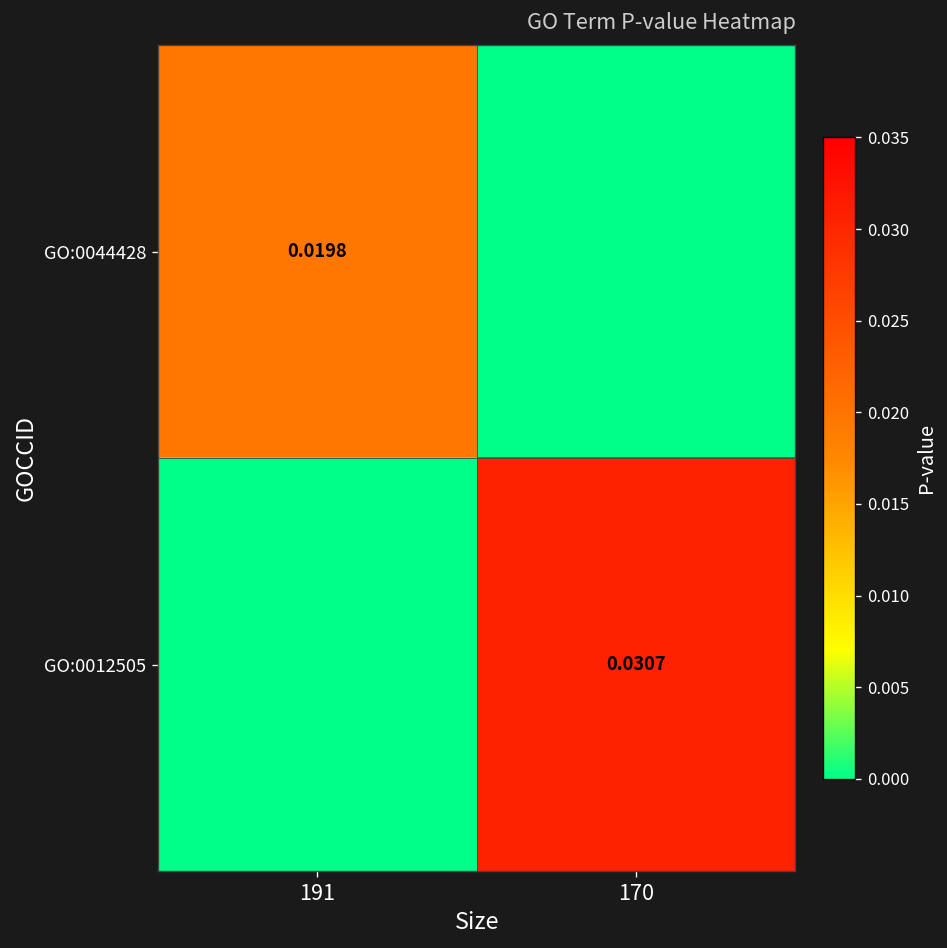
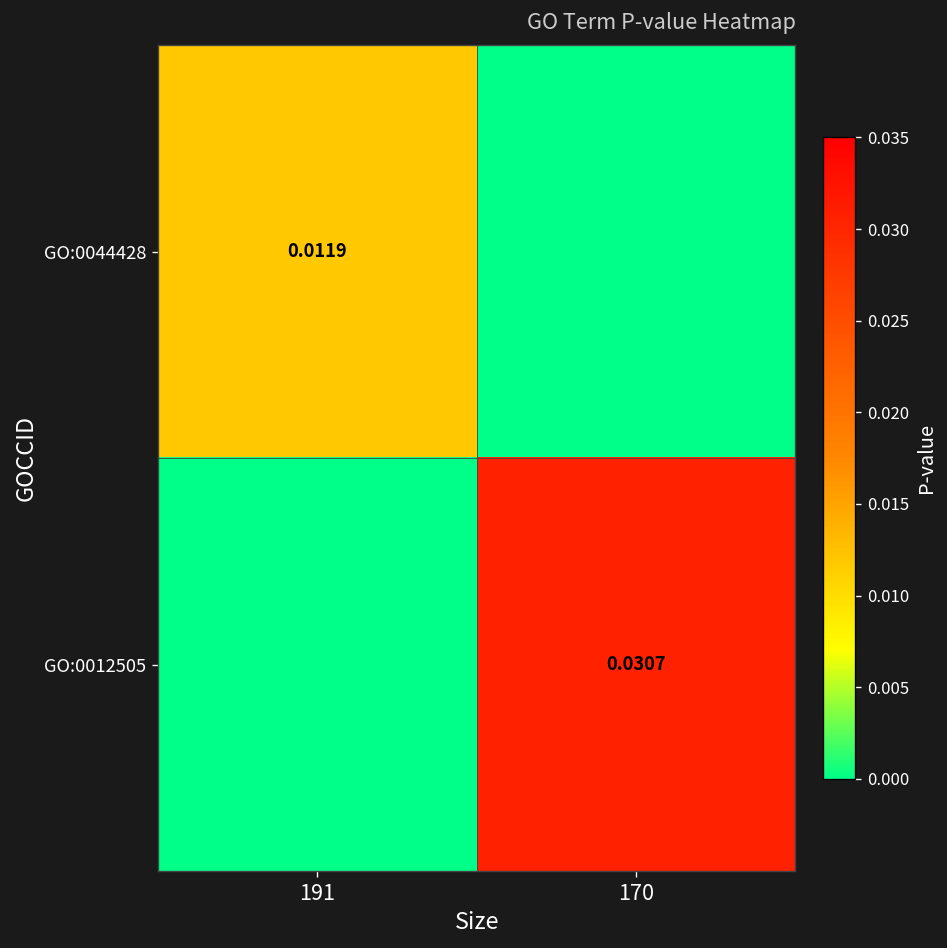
GO:0044428, 191: 0.0198 -> 0.0119
